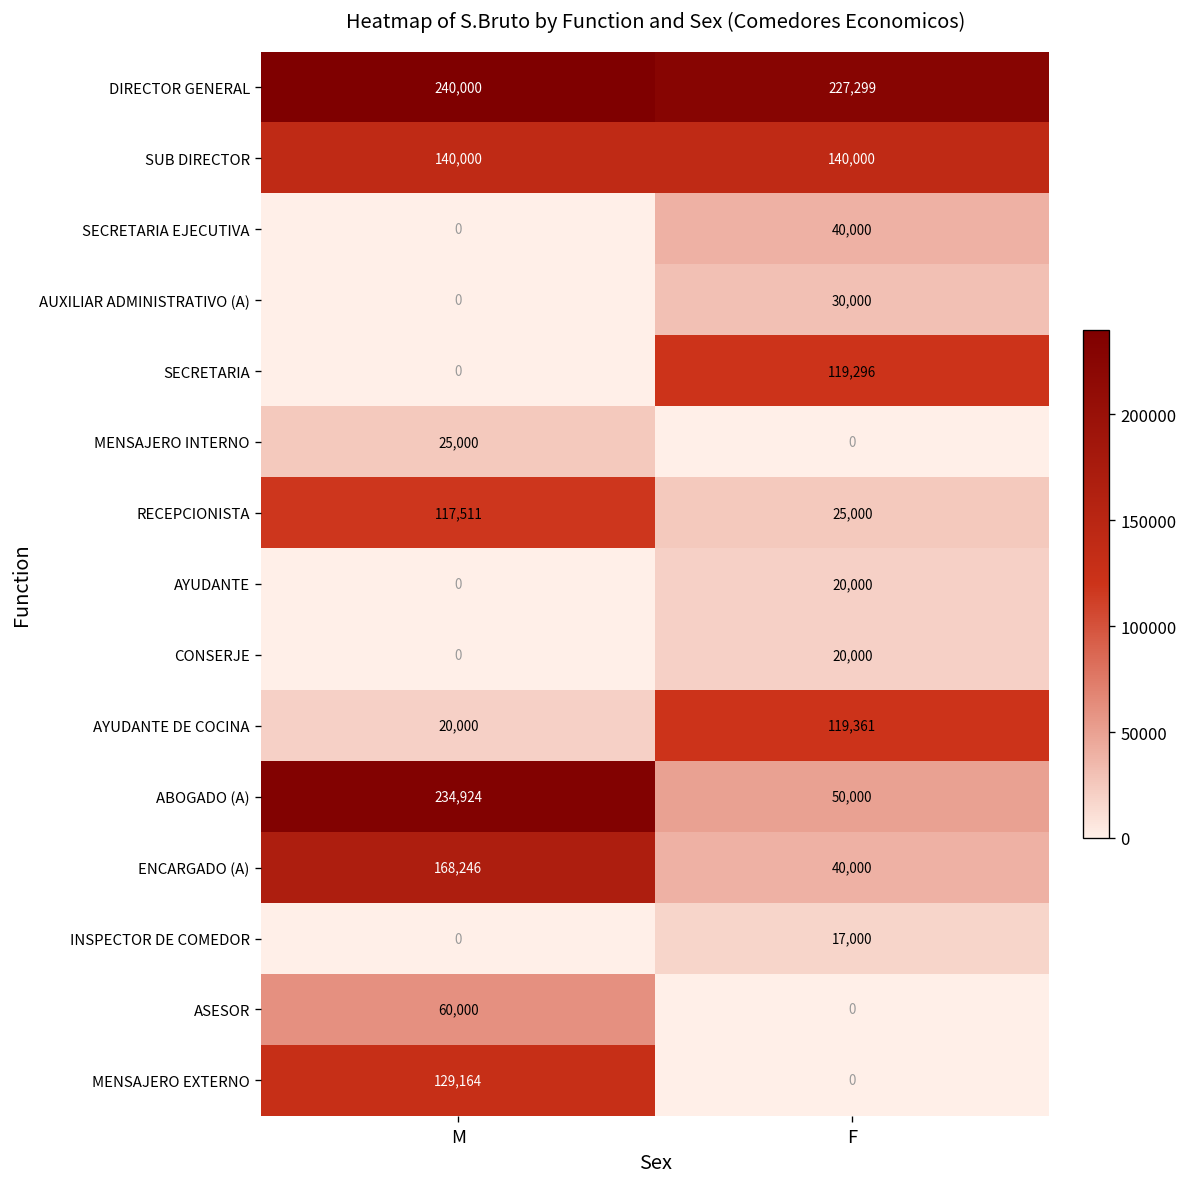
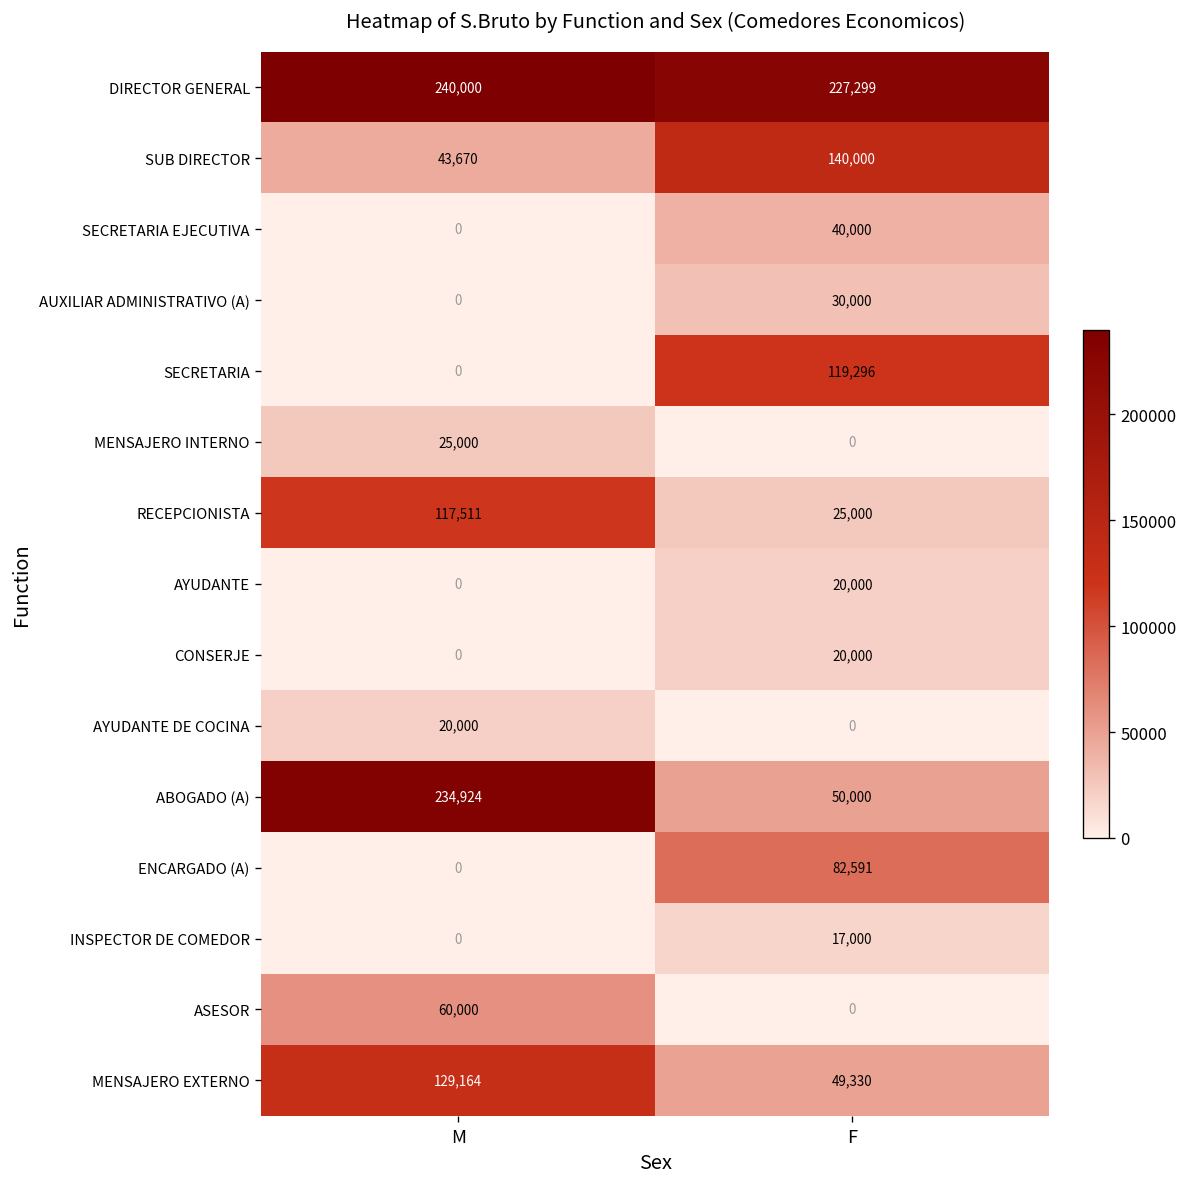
SUB DIRECTOR, M: 140,000 -> 43,670
AYUDANTE DE COCINA, F: 119,361 -> 0
ENCARGADO (A), M: 168,246 -> 0
ENCARGADO (A), F: 40,000 -> 82,591
MENSAJERO EXTERNO, F: 0 -> 49,330
